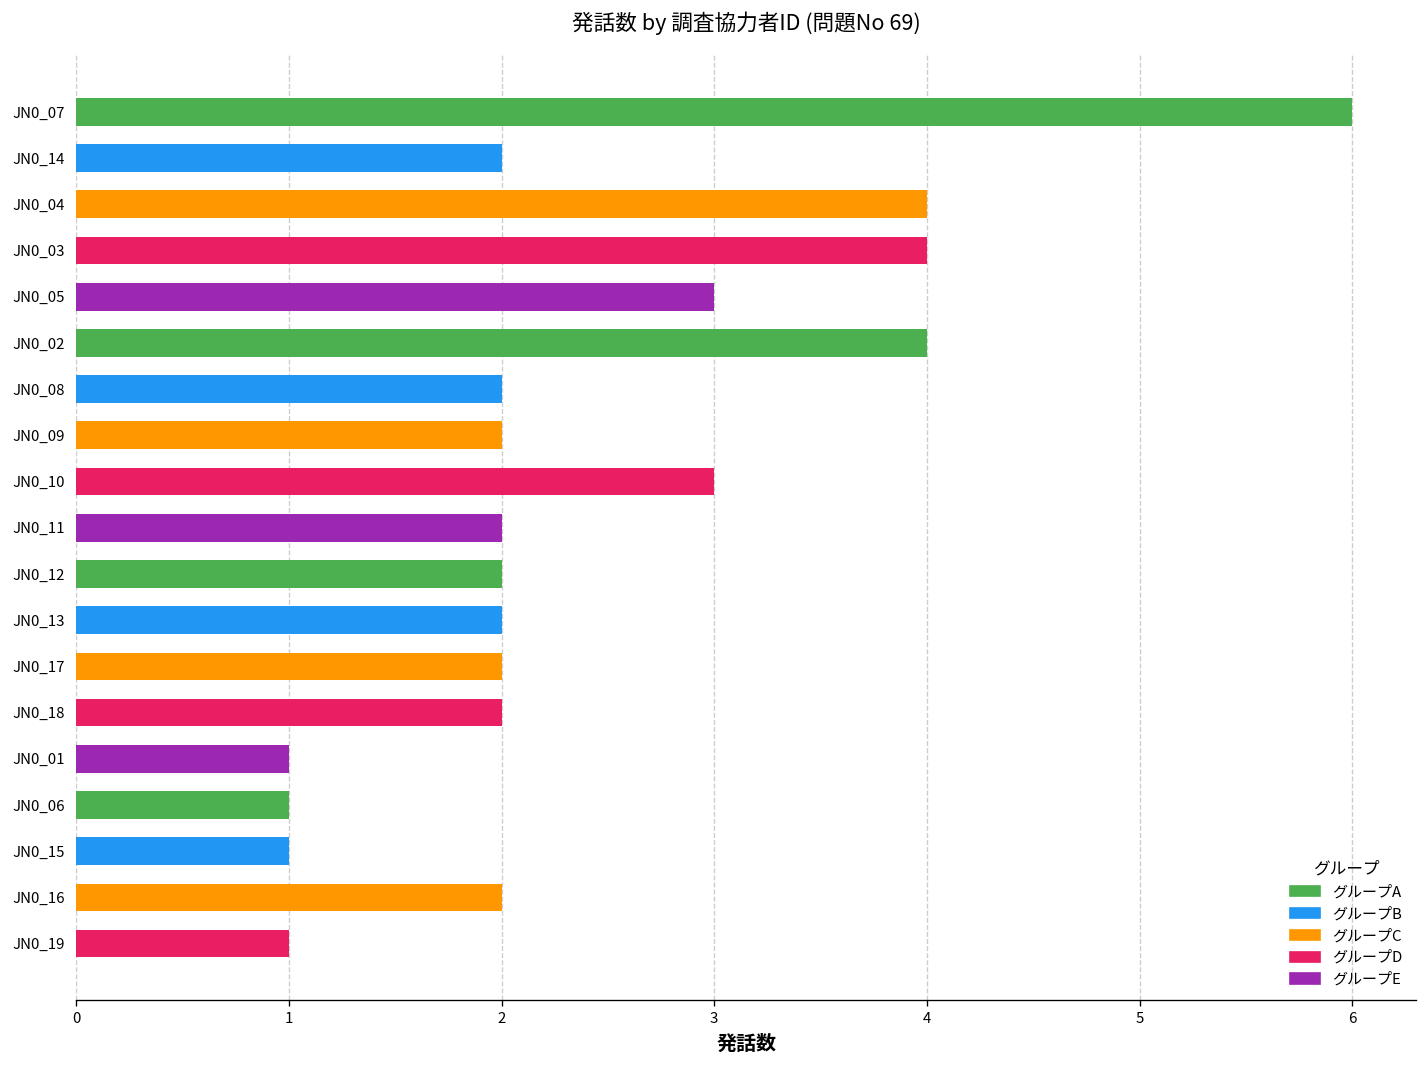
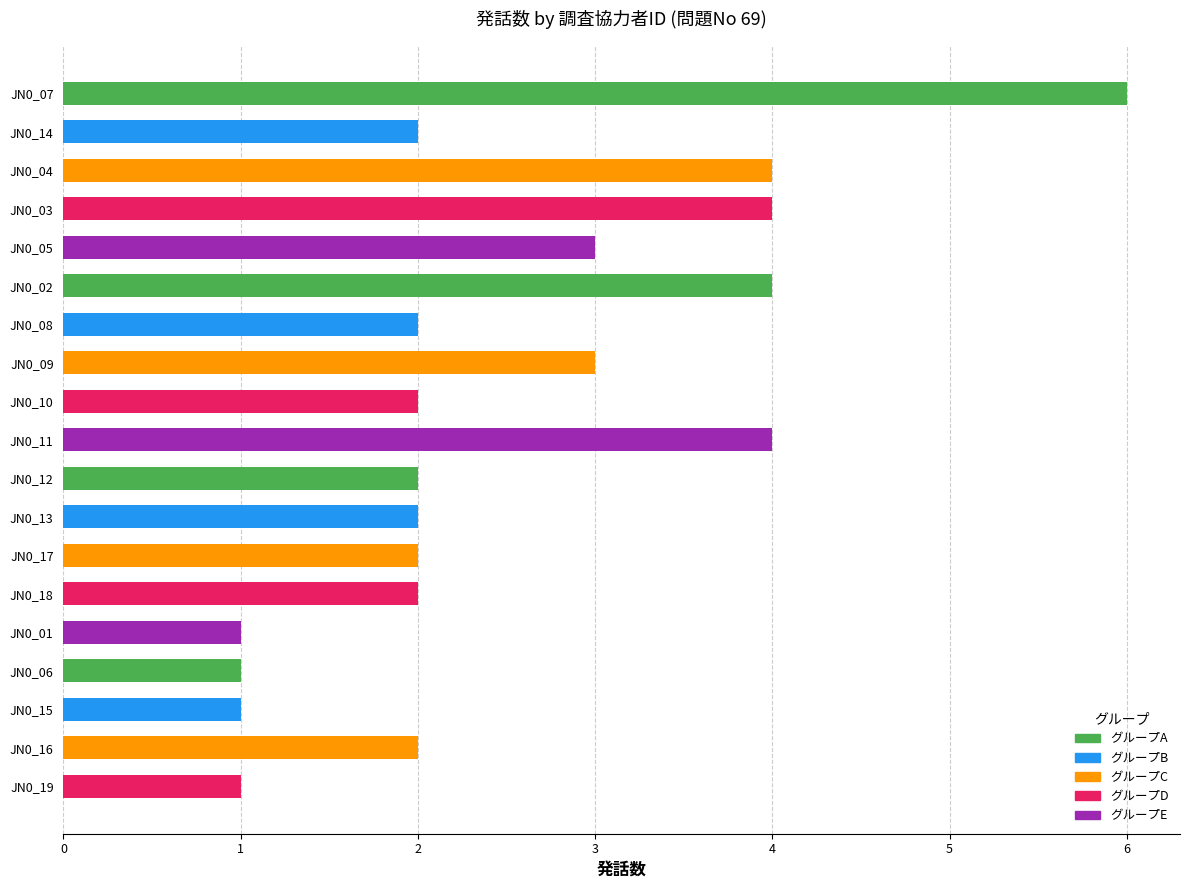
JN0_09: 2 -> 3
JN0_10: 3 -> 2
JN0_11: 2 -> 4
